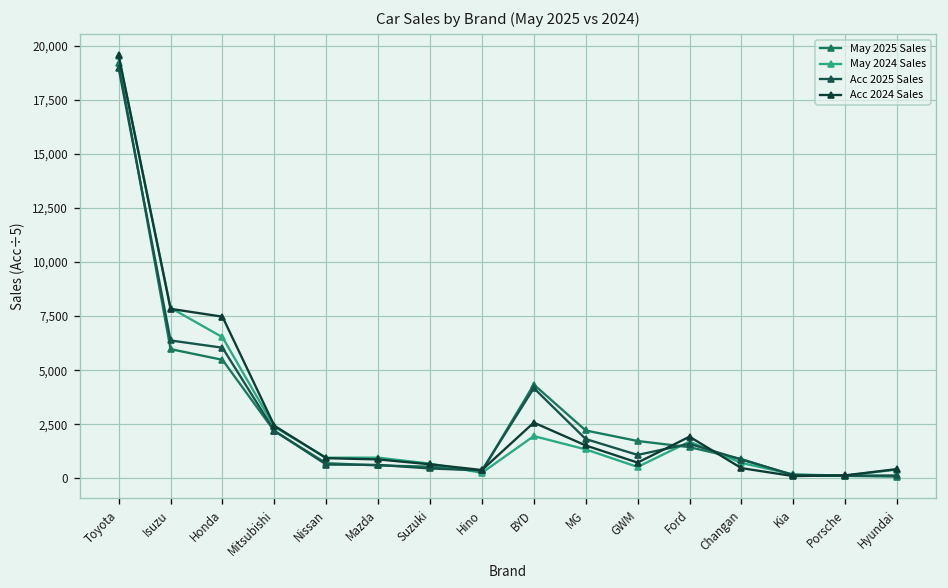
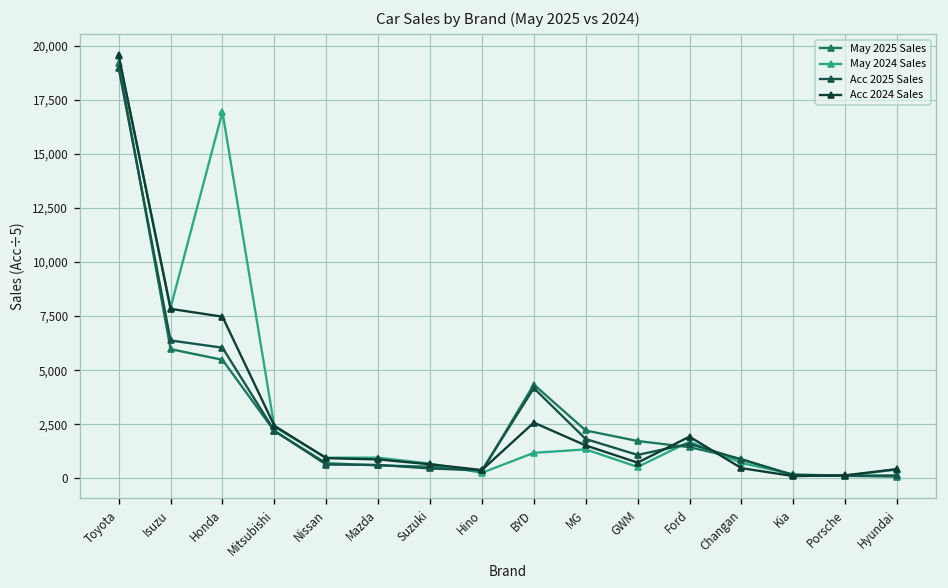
May 2024 Sales, Honda: 6,500 -> 16,900
May 2024 Sales, BYD: 2,000 -> 1,200
